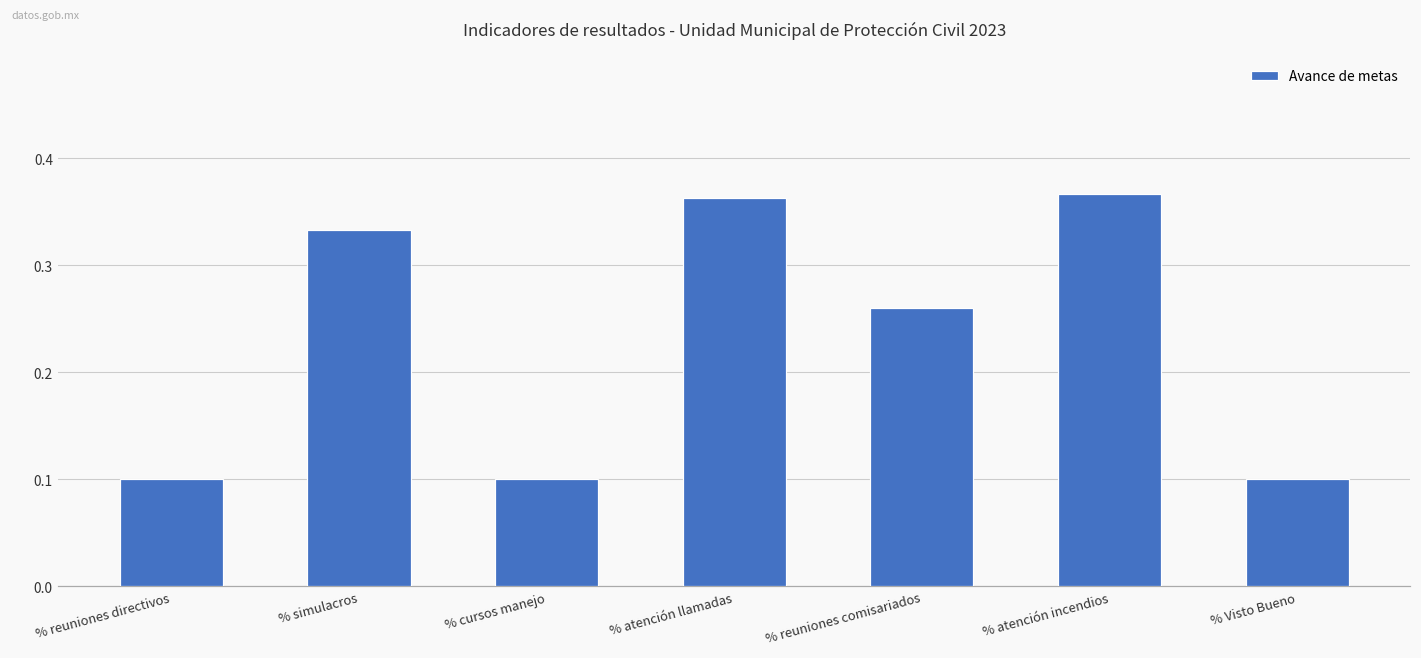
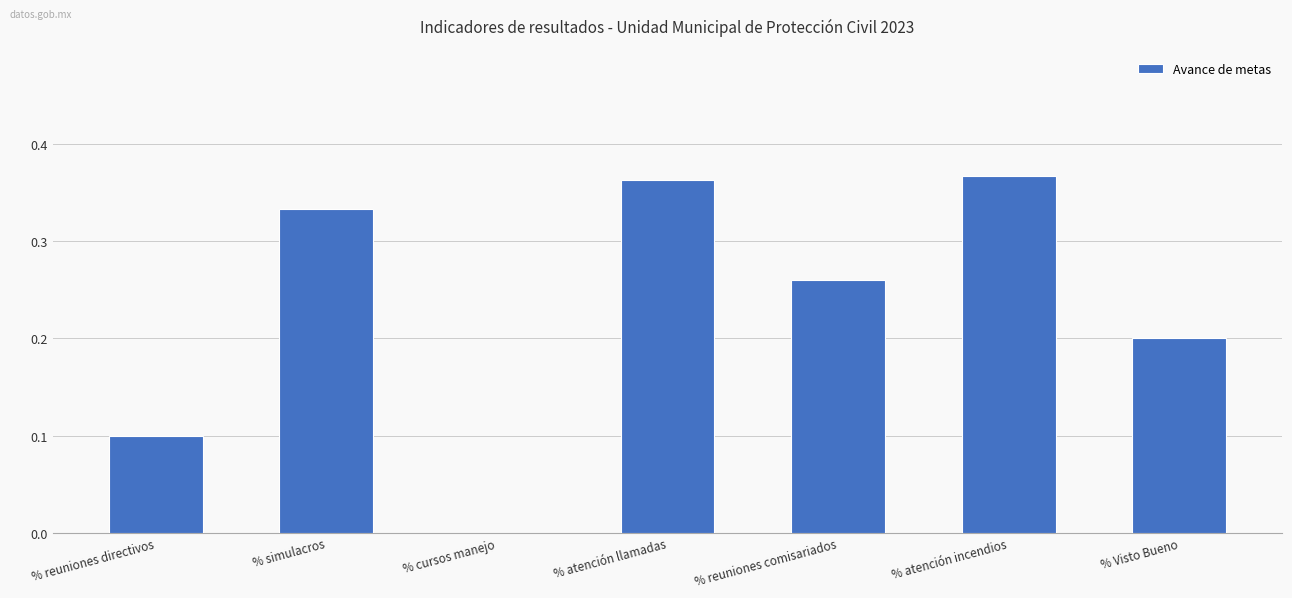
% cursos manejo: 0.1 -> 0.0
% Visto Bueno: 0.1 -> 0.2
